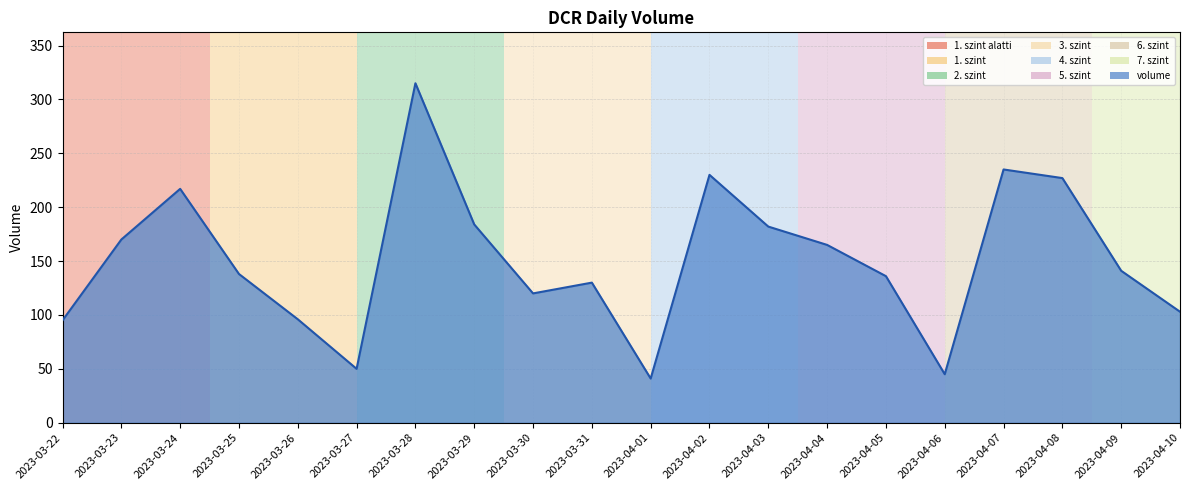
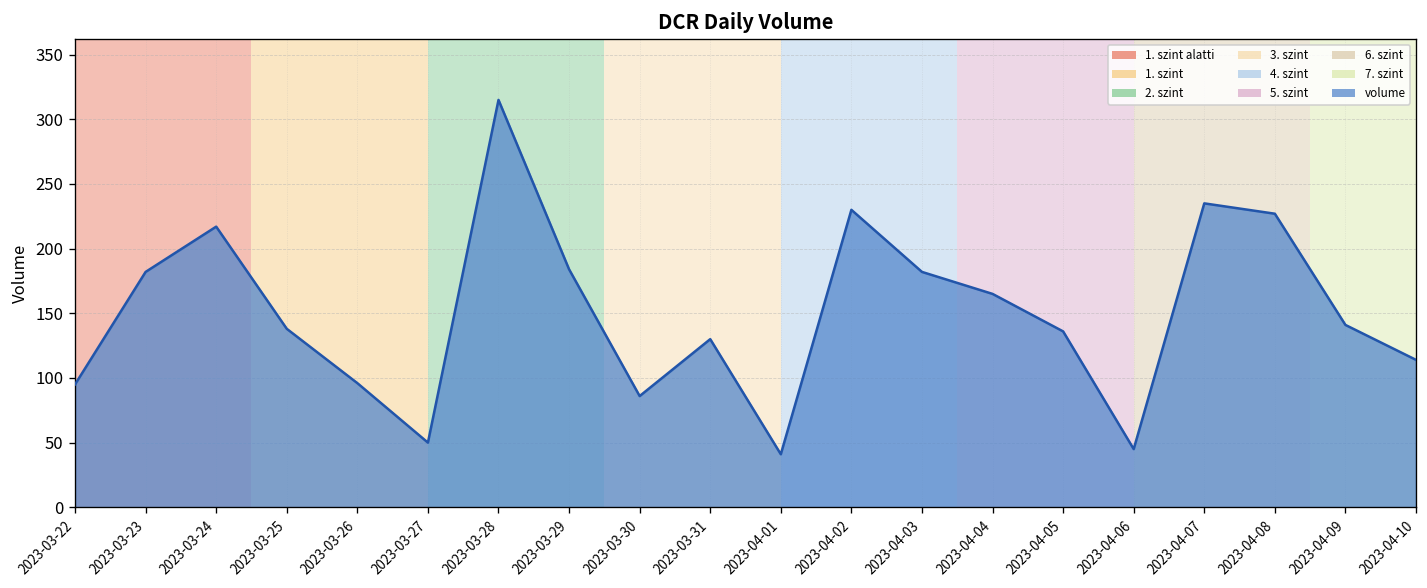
2023-03-23: 170 -> 182
2023-03-30: 120 -> 86
2023-04-10: 103 -> 114
